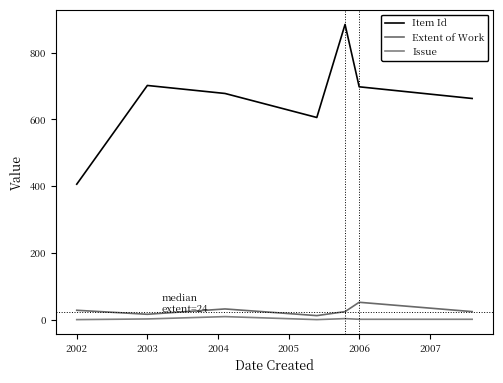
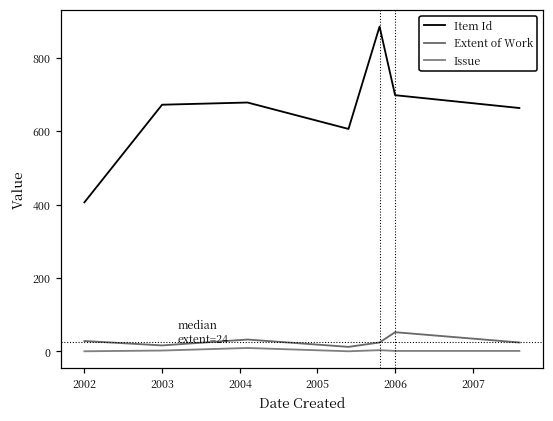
Item Id, 2003: 700 -> 670
